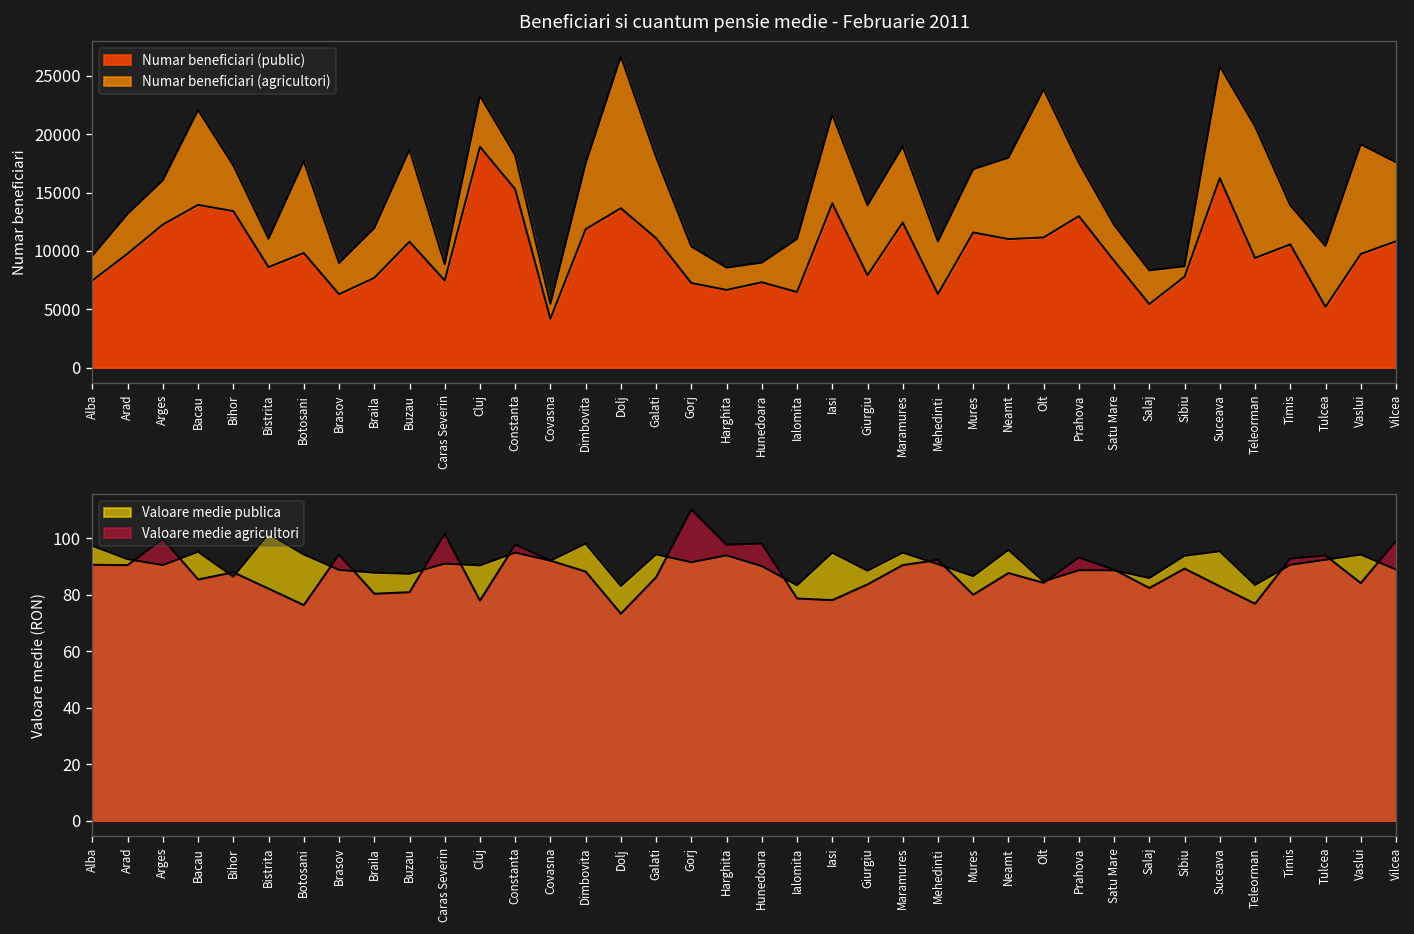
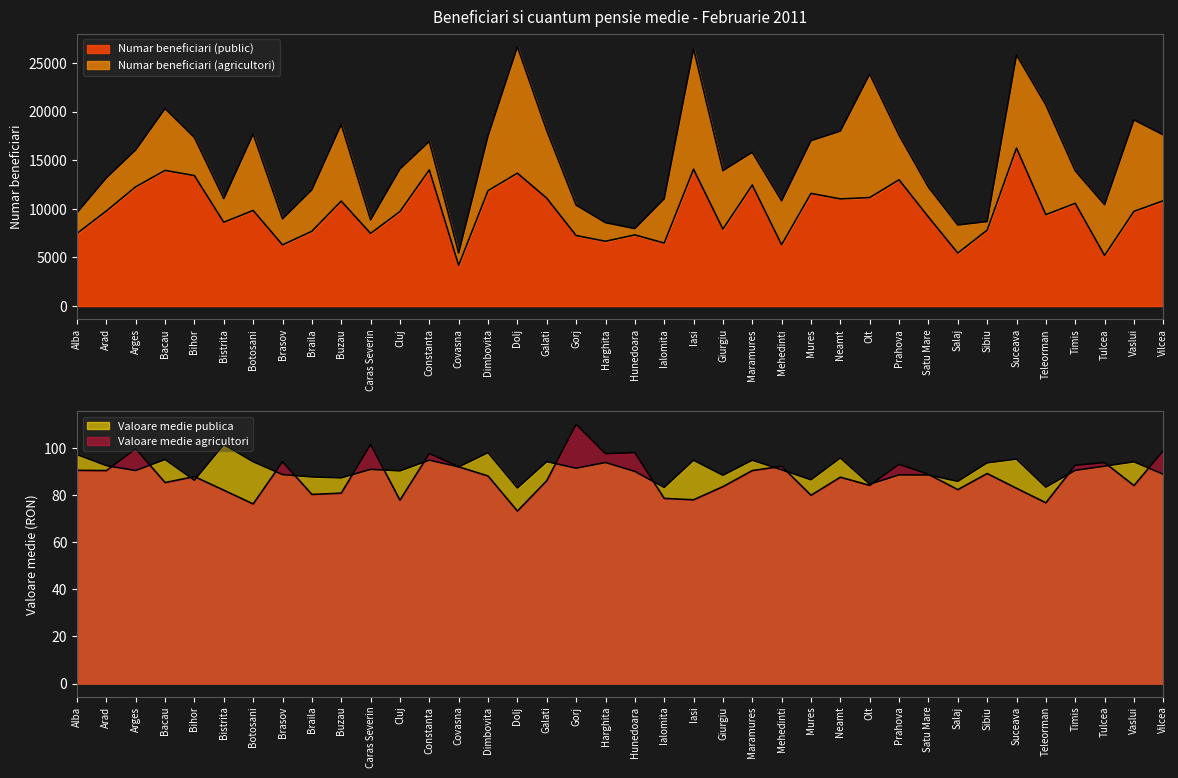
Beneficiari si cuantum pensie medie - Februarie 2011, Numar beneficiari (agricultori), Bacau: 8000 -> 6000
Beneficiari si cuantum pensie medie - Februarie 2011, Numar beneficiari (public), Cluj: 19000 -> 10000
Beneficiari si cuantum pensie medie - Februarie 2011, Numar beneficiari (public), Constanta: 15000 -> 14000
Beneficiari si cuantum pensie medie - Februarie 2011, Numar beneficiari (agricultori), Hunedoara: 2000 -> 1000
Beneficiari si cuantum pensie medie - Februarie 2011, Numar beneficiari (agricultori), Iasi: 8000 -> 12000
Beneficiari si cuantum pensie medie - Februarie 2011, Numar beneficiari (agricultori), Maramures: 7000 -> 3000
